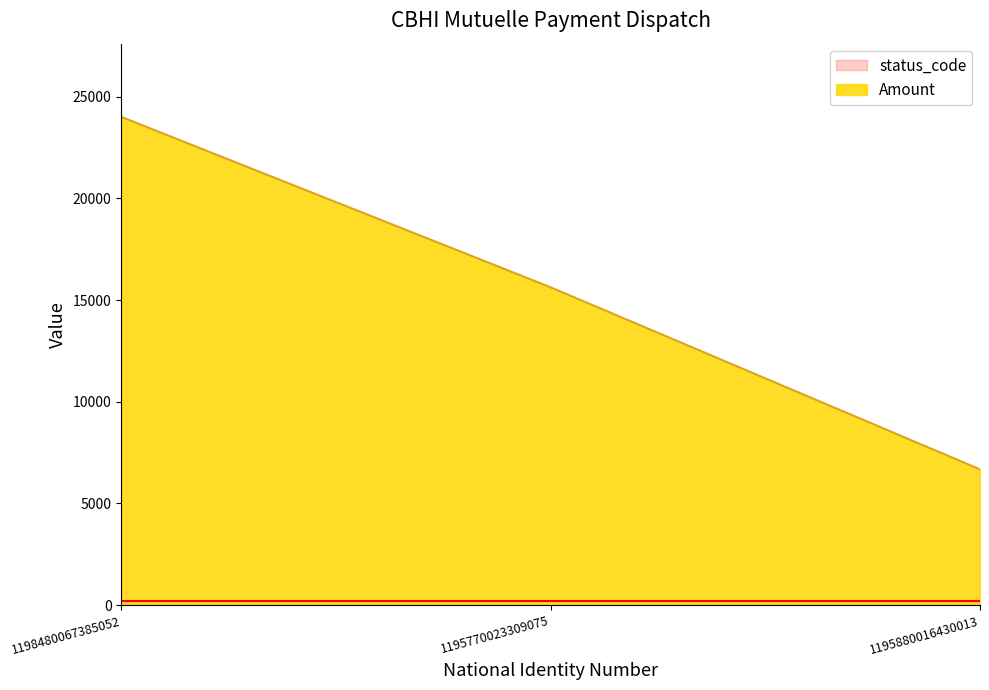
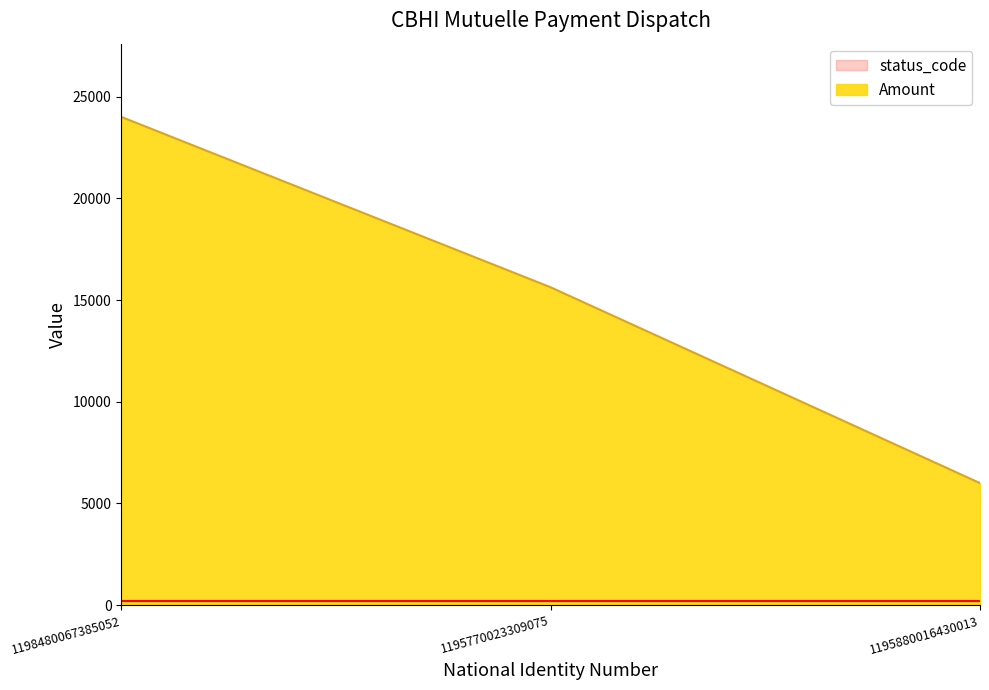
Amount, 1195880016430013: 6700 -> 6000
